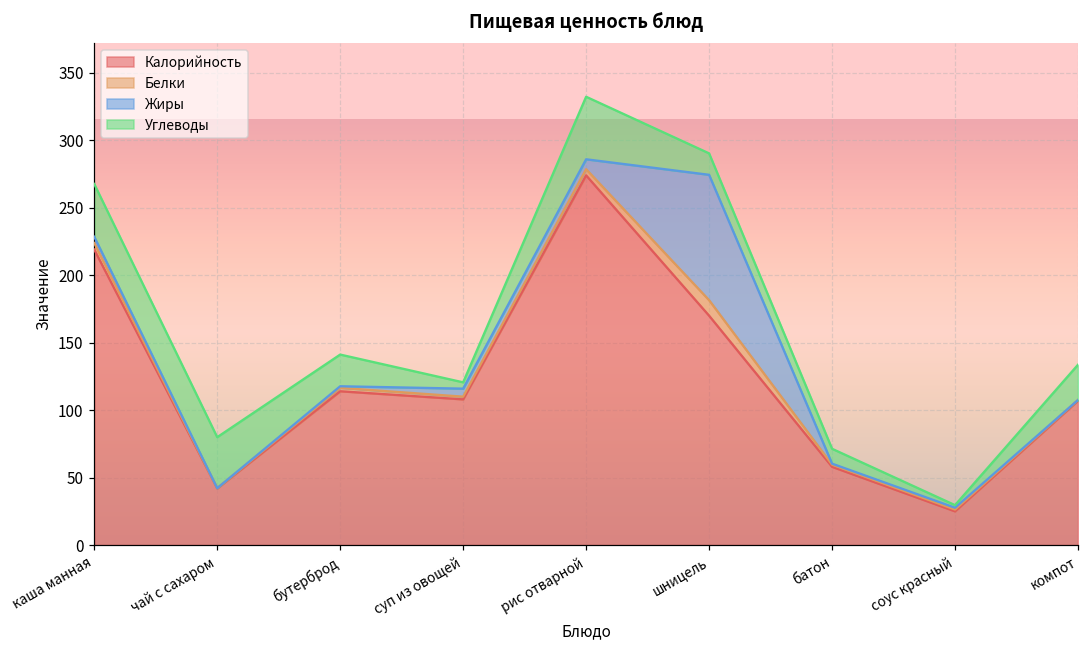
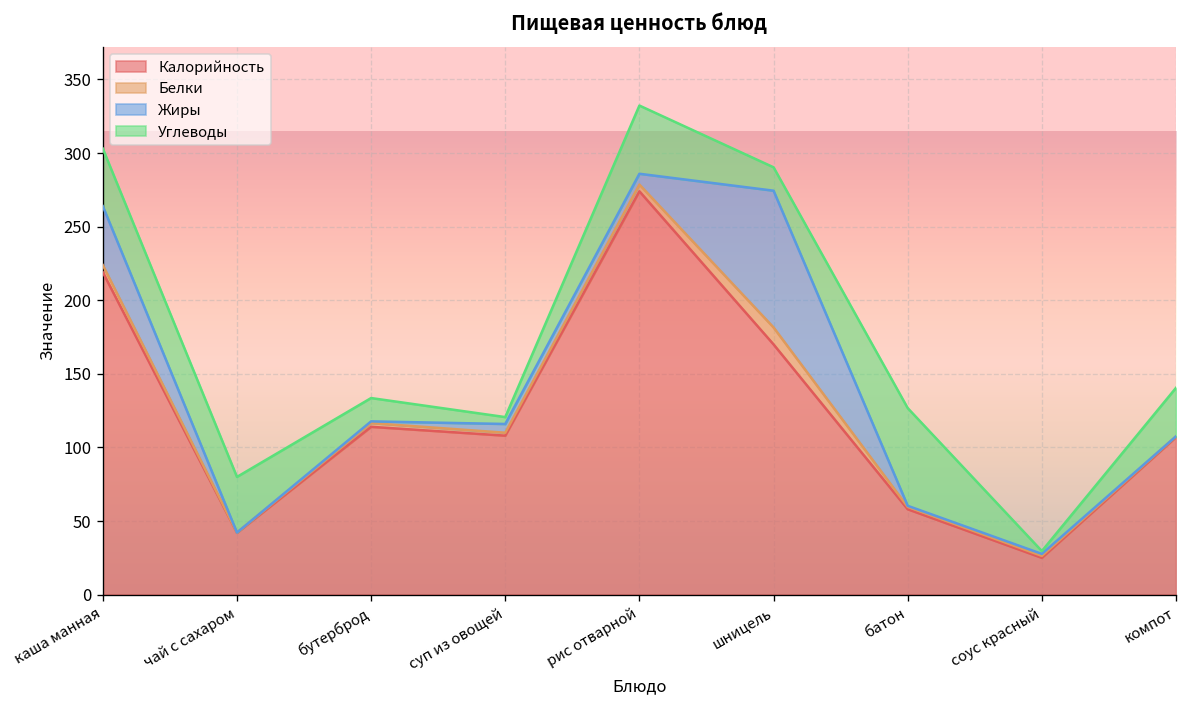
Жиры, каша манная: 5 -> 40
Углеводы, бутерброд: 23 -> 16
Углеводы, батон: 11 -> 66
Углеводы, компот: 26 -> 33
